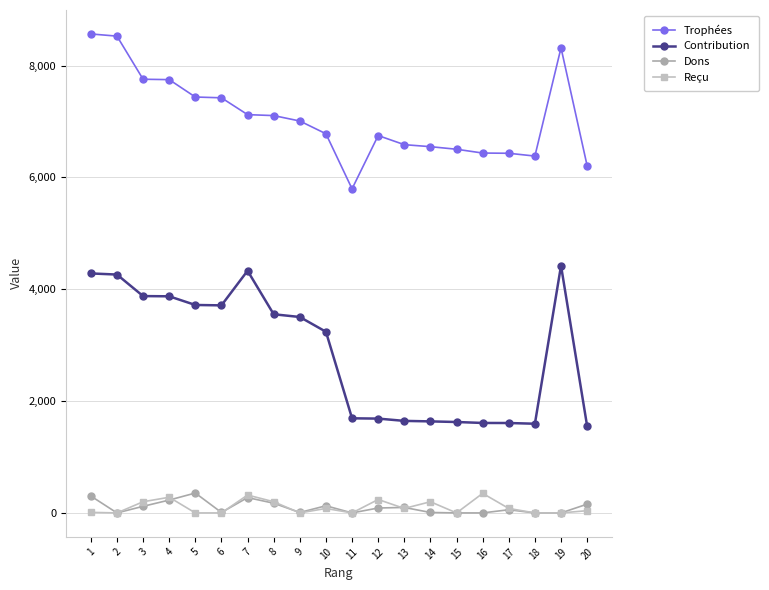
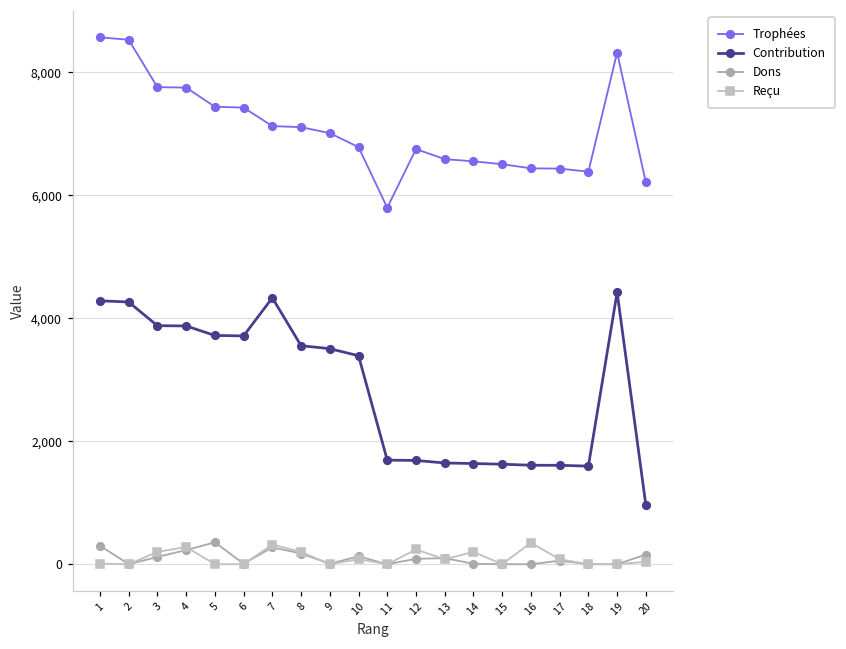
Contribution, 10: 3,200 -> 3,400
Contribution, 20: 1,600 -> 1,000
